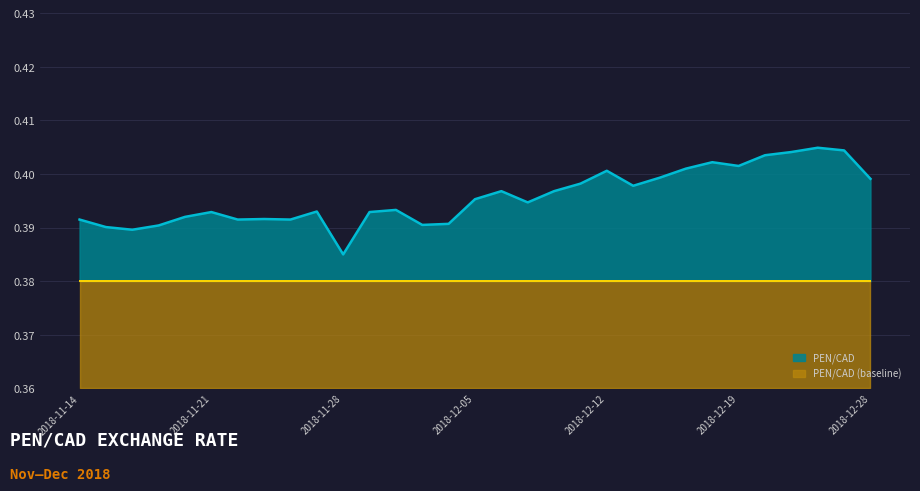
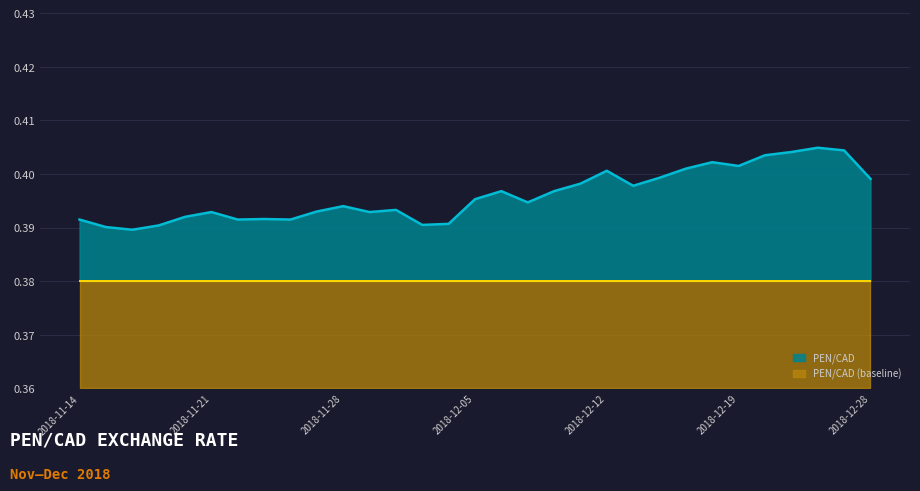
PEN/CAD, 2018-11-28: 0.385 -> 0.394
